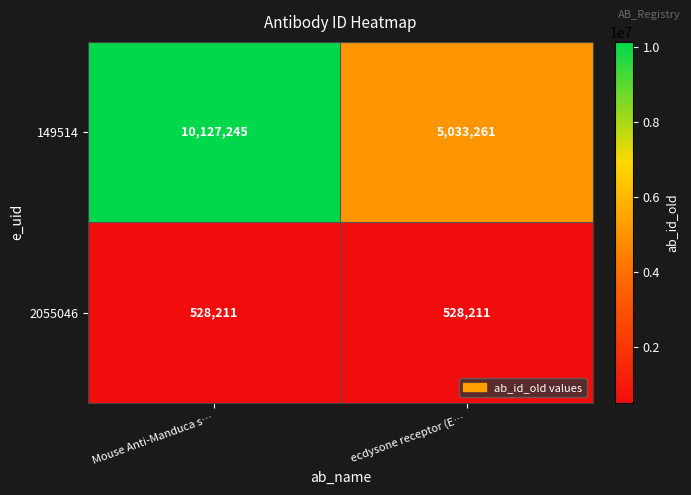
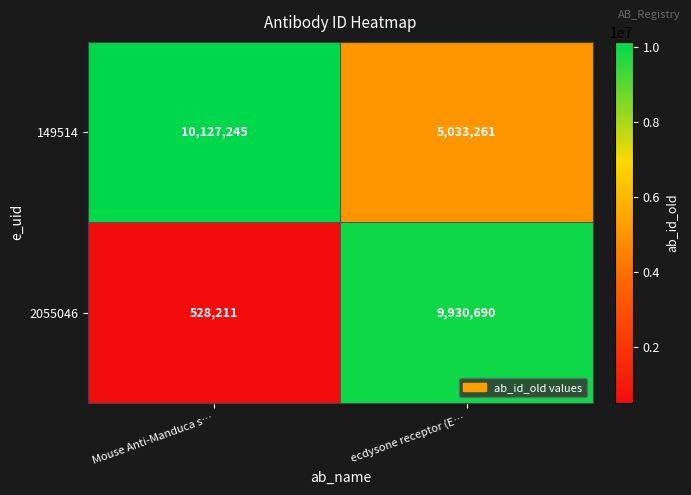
2055046, ecdysone receptor (E…: 528,211 -> 9,930,690
